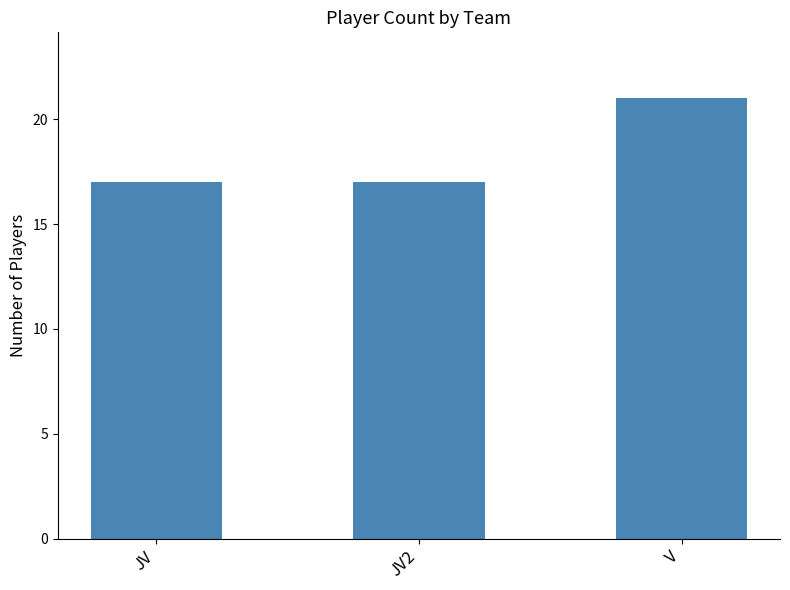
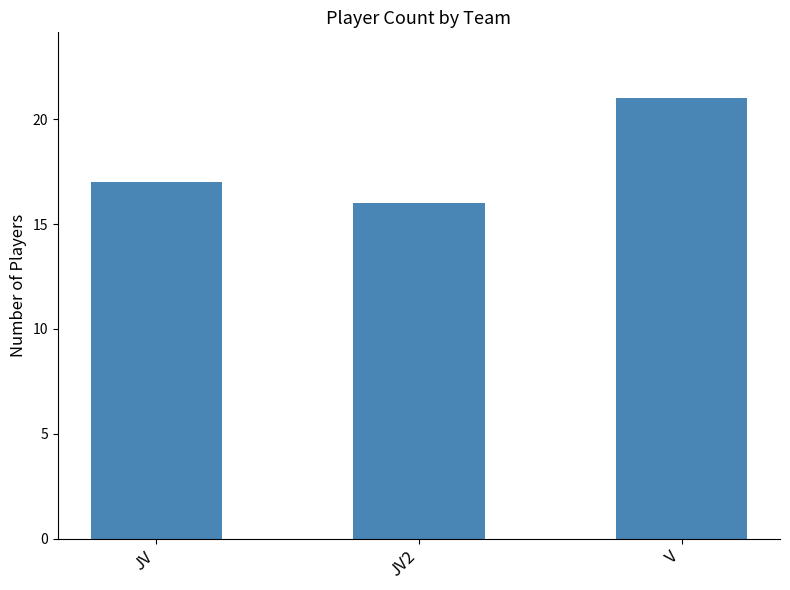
JV2: 17 -> 16
